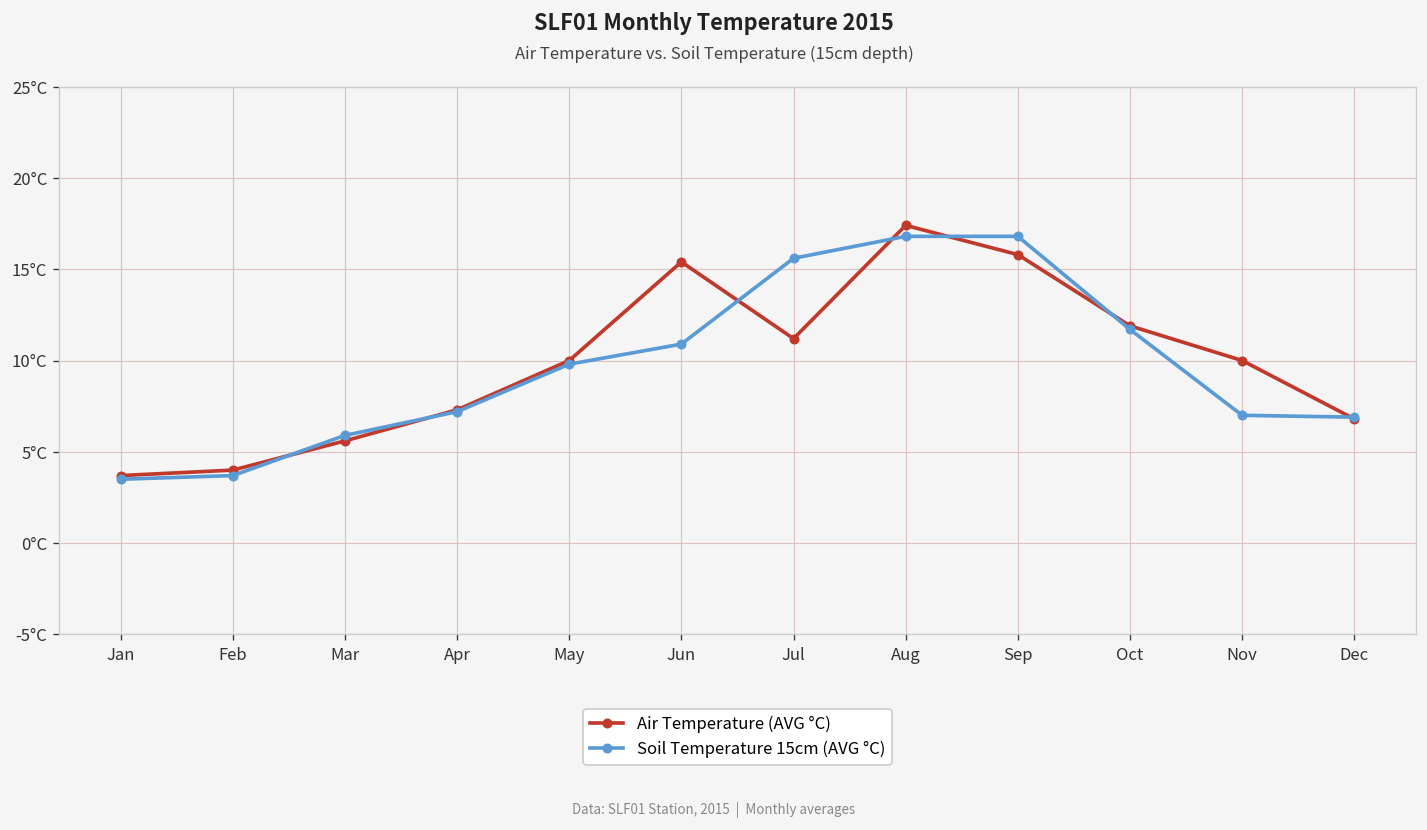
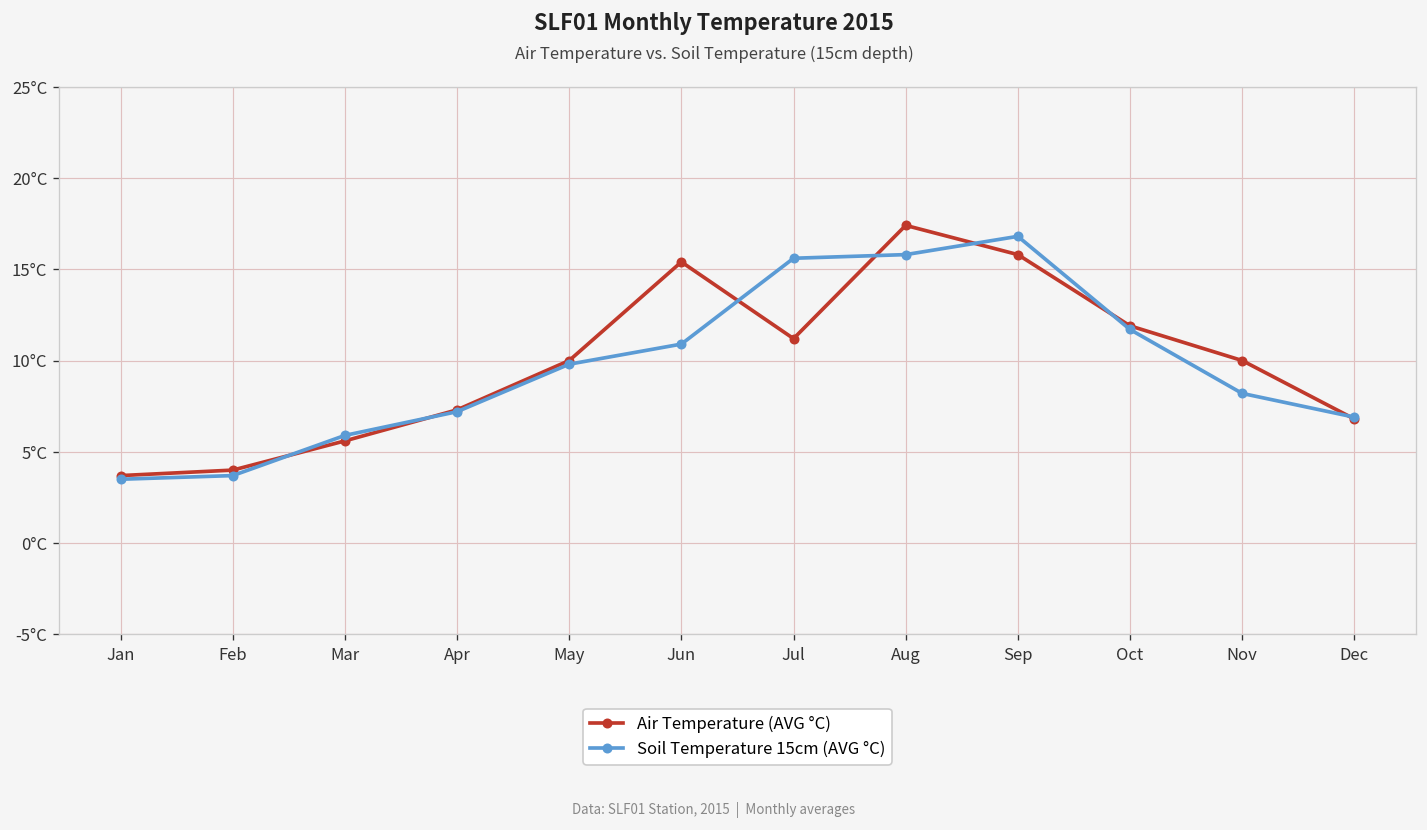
Soil Temperature 15cm (AVG °C), Aug: 16.8°C -> 15.8°C
Soil Temperature 15cm (AVG °C), Nov: 7.0°C -> 8.2°C
